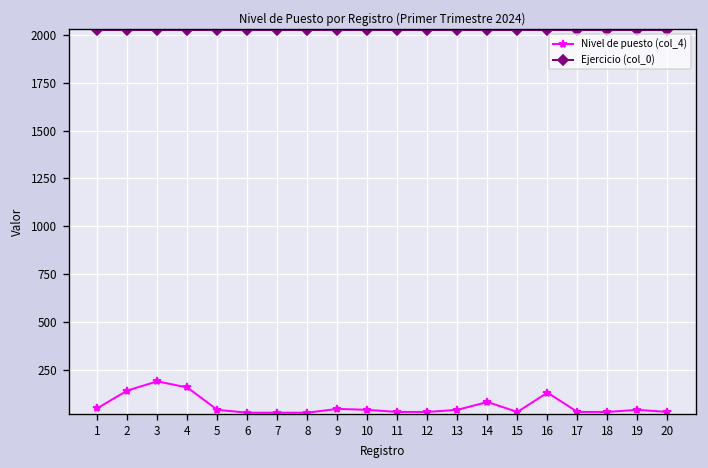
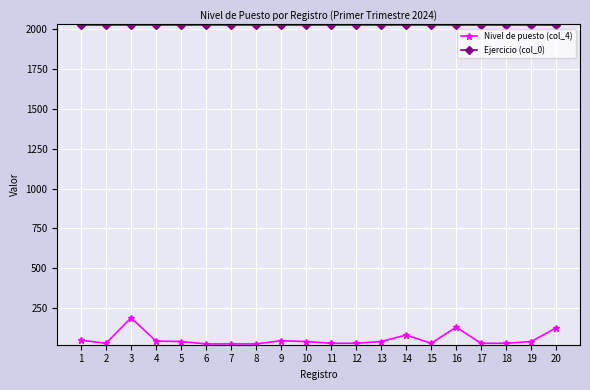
Nivel de puesto (col_4), 2: 140 -> 30
Nivel de puesto (col_4), 4: 160 -> 40
Nivel de puesto (col_4), 20: 30 -> 130
